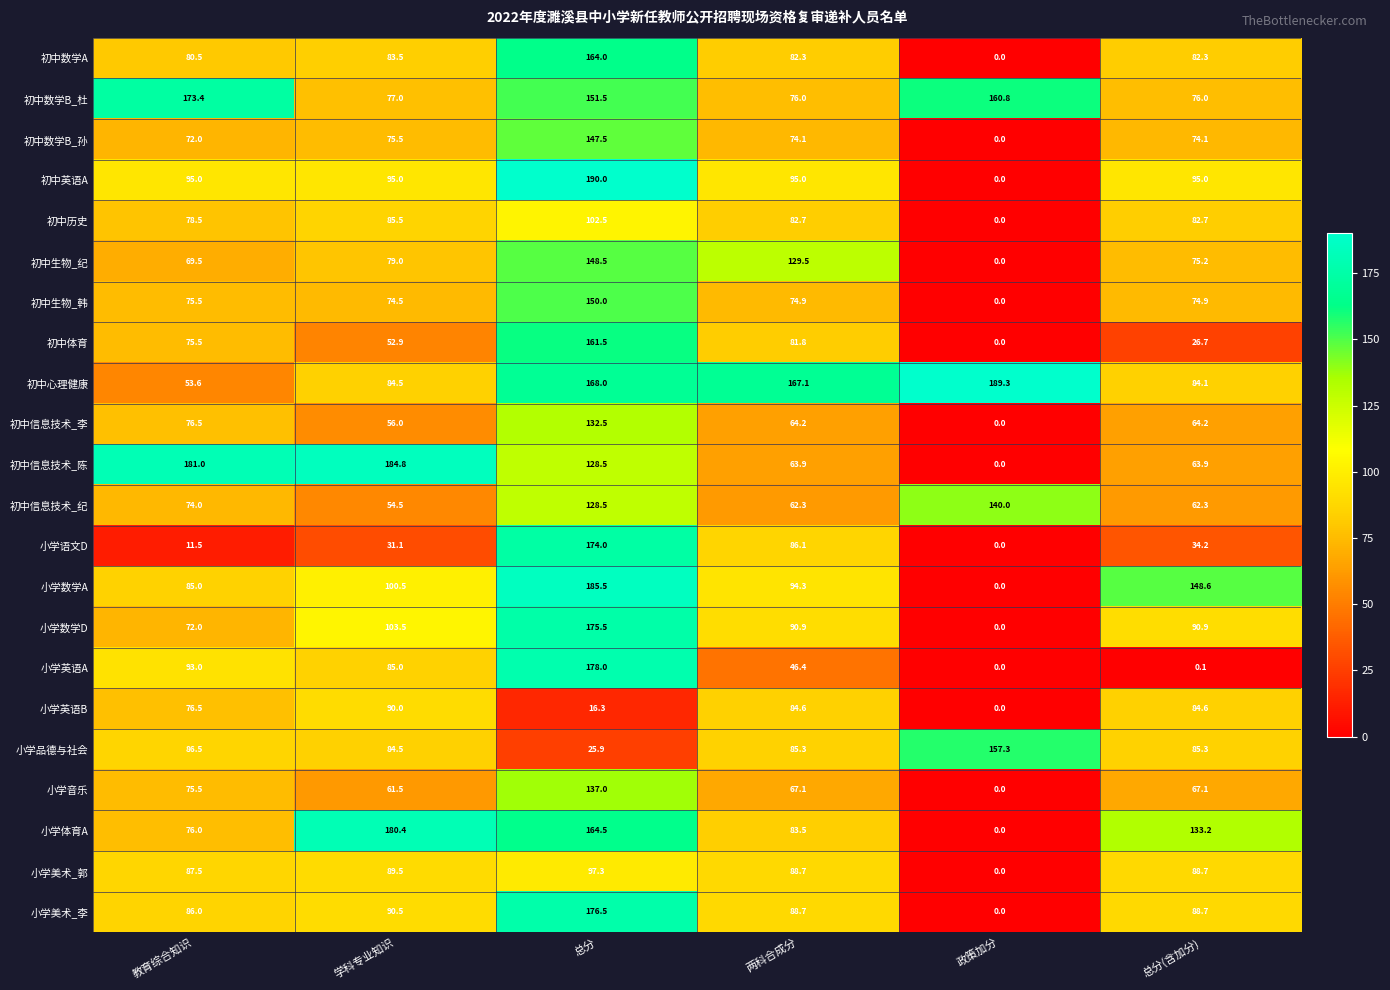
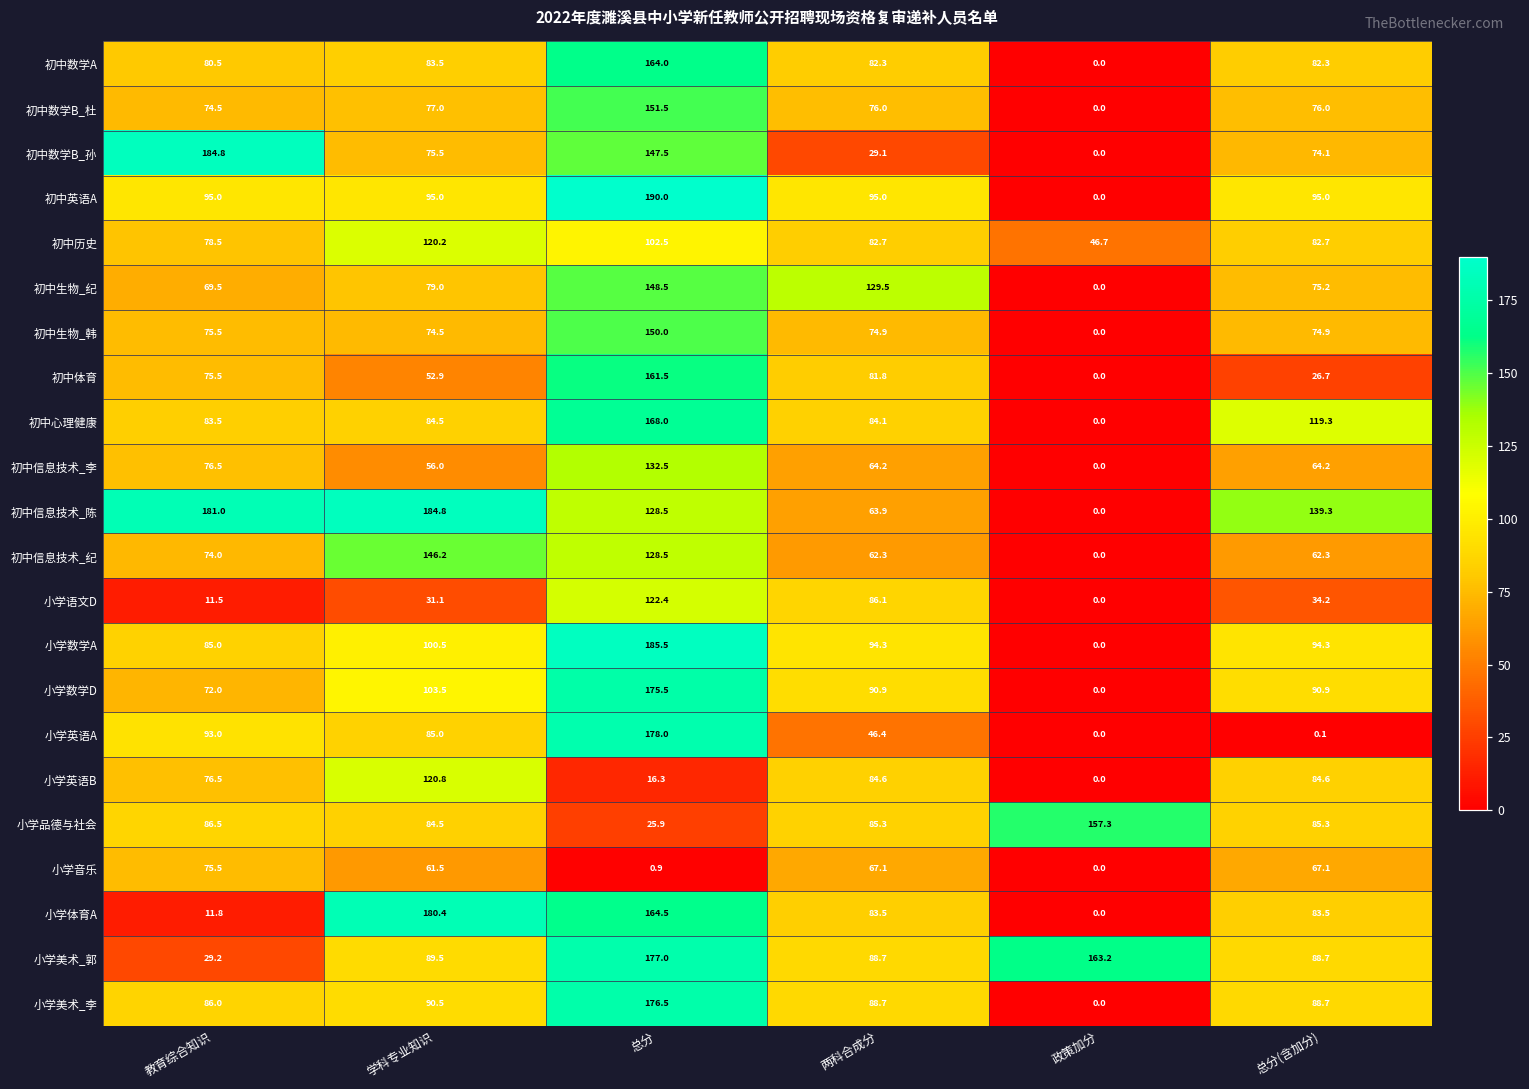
初中数学B_杜, 教育综合知识: 173.4 -> 74.5
初中数学B_杜, 政策加分: 160.8 -> 0.0
初中数学B_孙, 教育综合知识: 72.0 -> 184.8
初中数学B_孙, 两科合成分: 74.1 -> 29.1
初中历史, 学科专业知识: 85.5 -> 120.2
初中历史, 政策加分: 0.0 -> 46.7
初中心理健康, 教育综合知识: 53.6 -> 83.5
初中心理健康, 两科合成分: 167.1 -> 84.1
初中心理健康, 政策加分: 189.3 -> 0.0
初中心理健康, 总分(含加分): 84.1 -> 119.3
初中信息技术_陈, 总分(含加分): 63.9 -> 139.3
初中信息技术_纪, 学科专业知识: 54.5 -> 146.2
初中信息技术_纪, 政策加分: 140.0 -> 0.0
小学语文D, 总分: 174.0 -> 122.4
小学数学A, 总分(含加分): 148.6 -> 94.3
小学英语B, 学科专业知识: 90.0 -> 120.8
小学音乐, 总分: 137.0 -> 0.9
小学体育A, 教育综合知识: 76.0 -> 11.8
小学体育A, 总分(含加分): 133.2 -> 83.5
小学美术_郭, 教育综合知识: 87.5 -> 29.2
小学美术_郭, 总分: 97.3 -> 177.0
小学美术_郭, 政策加分: 0.0 -> 163.2
